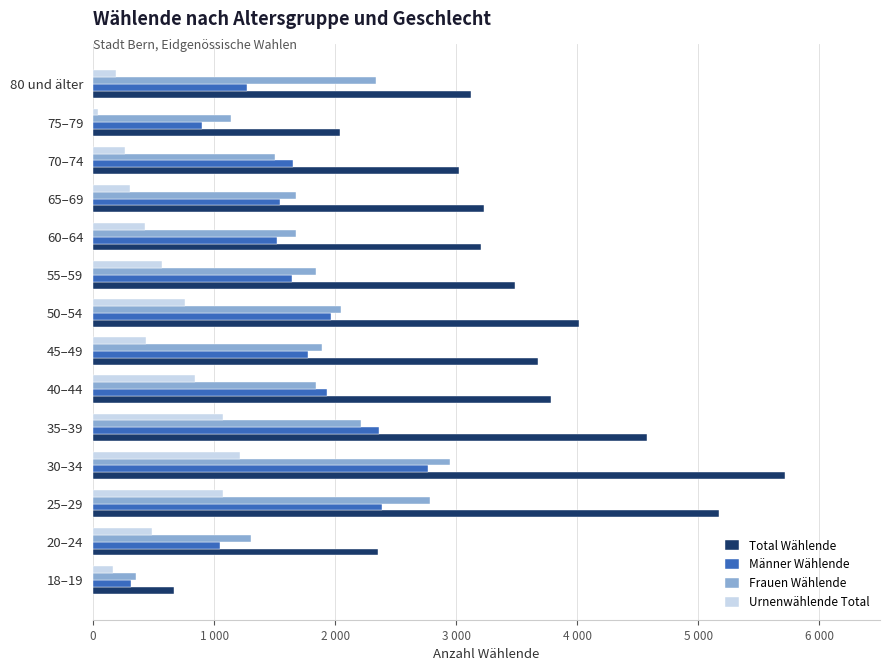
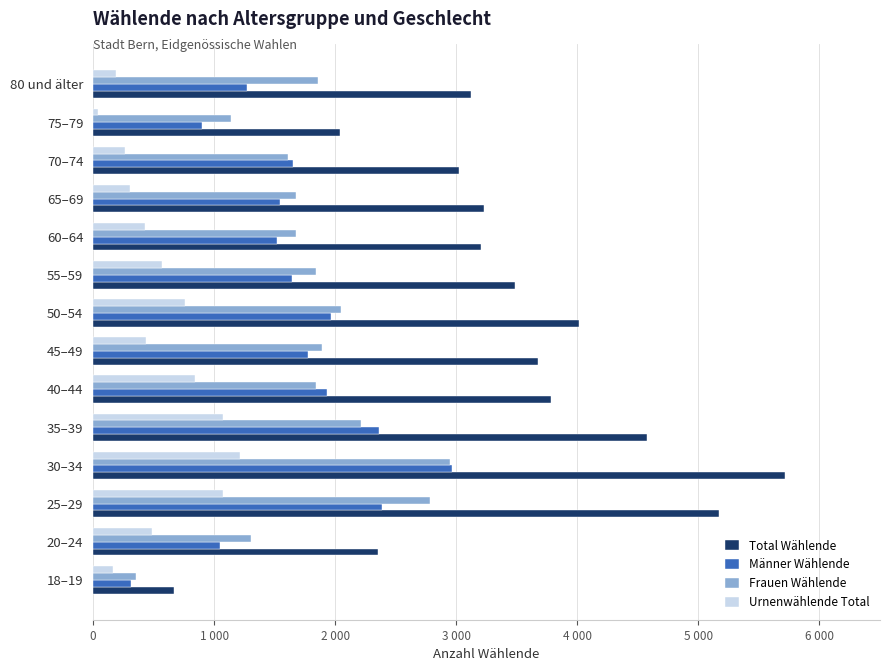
Frauen Wählende, 80 und älter: 2340 -> 1860
Frauen Wählende, 70–74: 1500 -> 1610
Männer Wählende, 30–34: 2770 -> 2960
